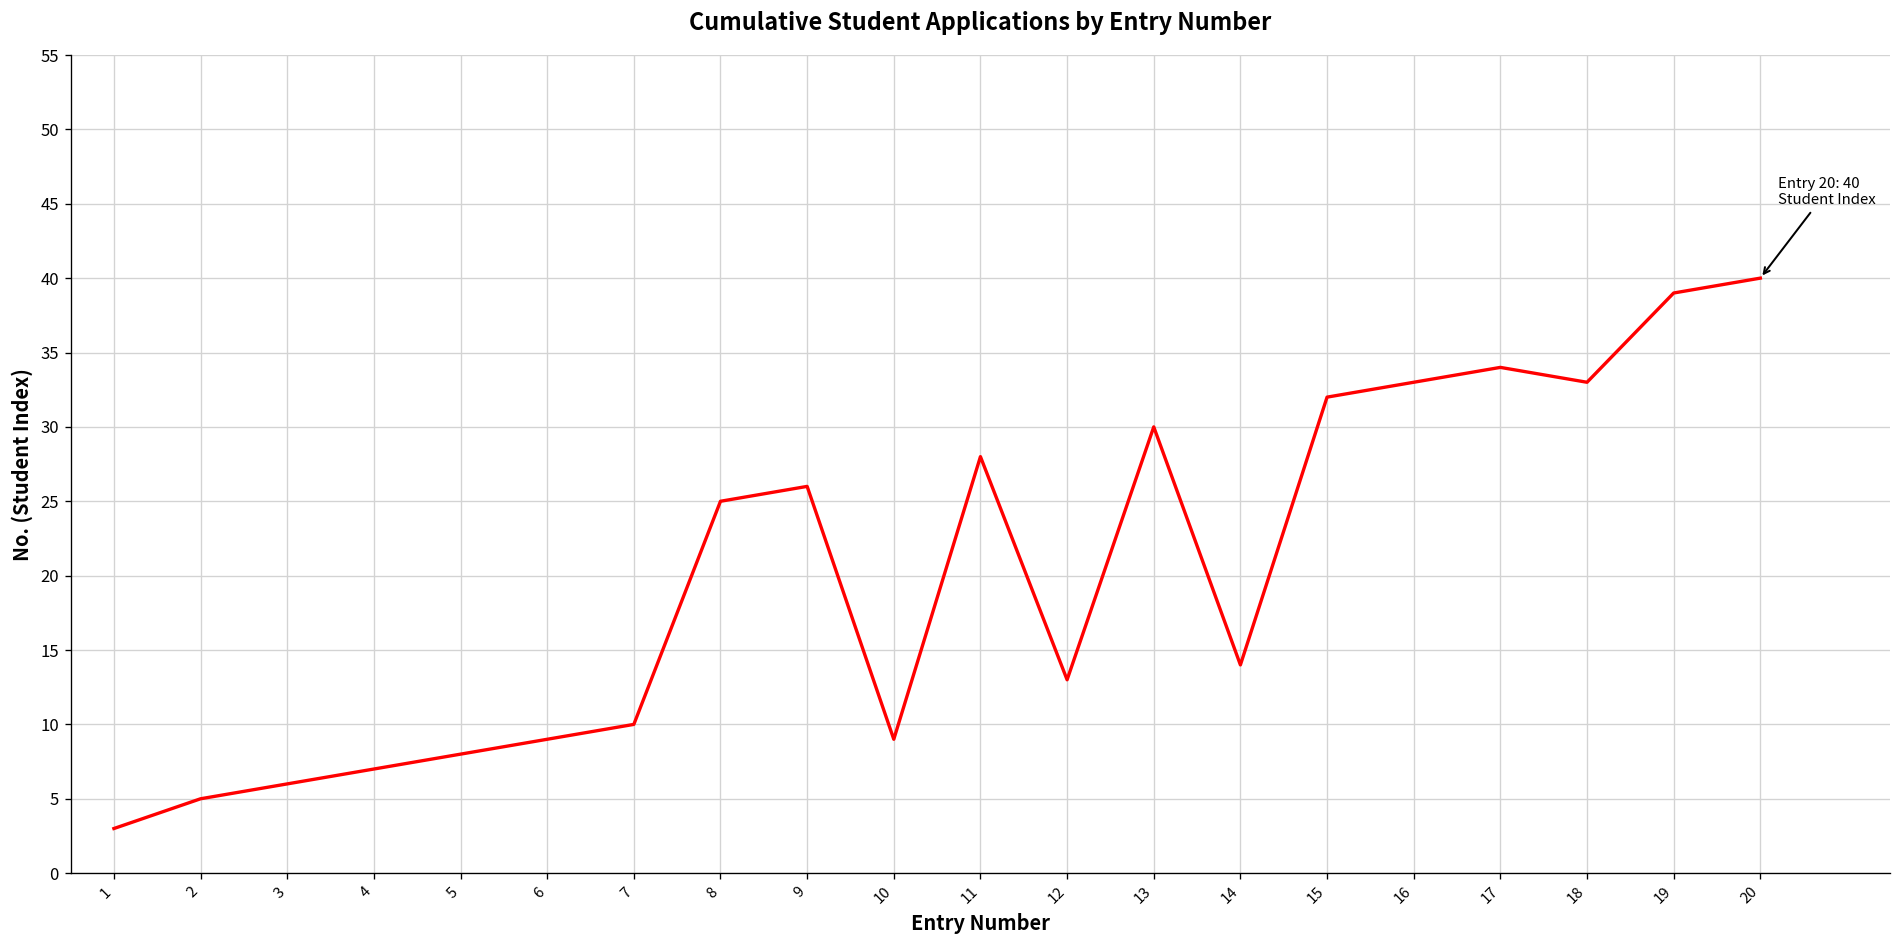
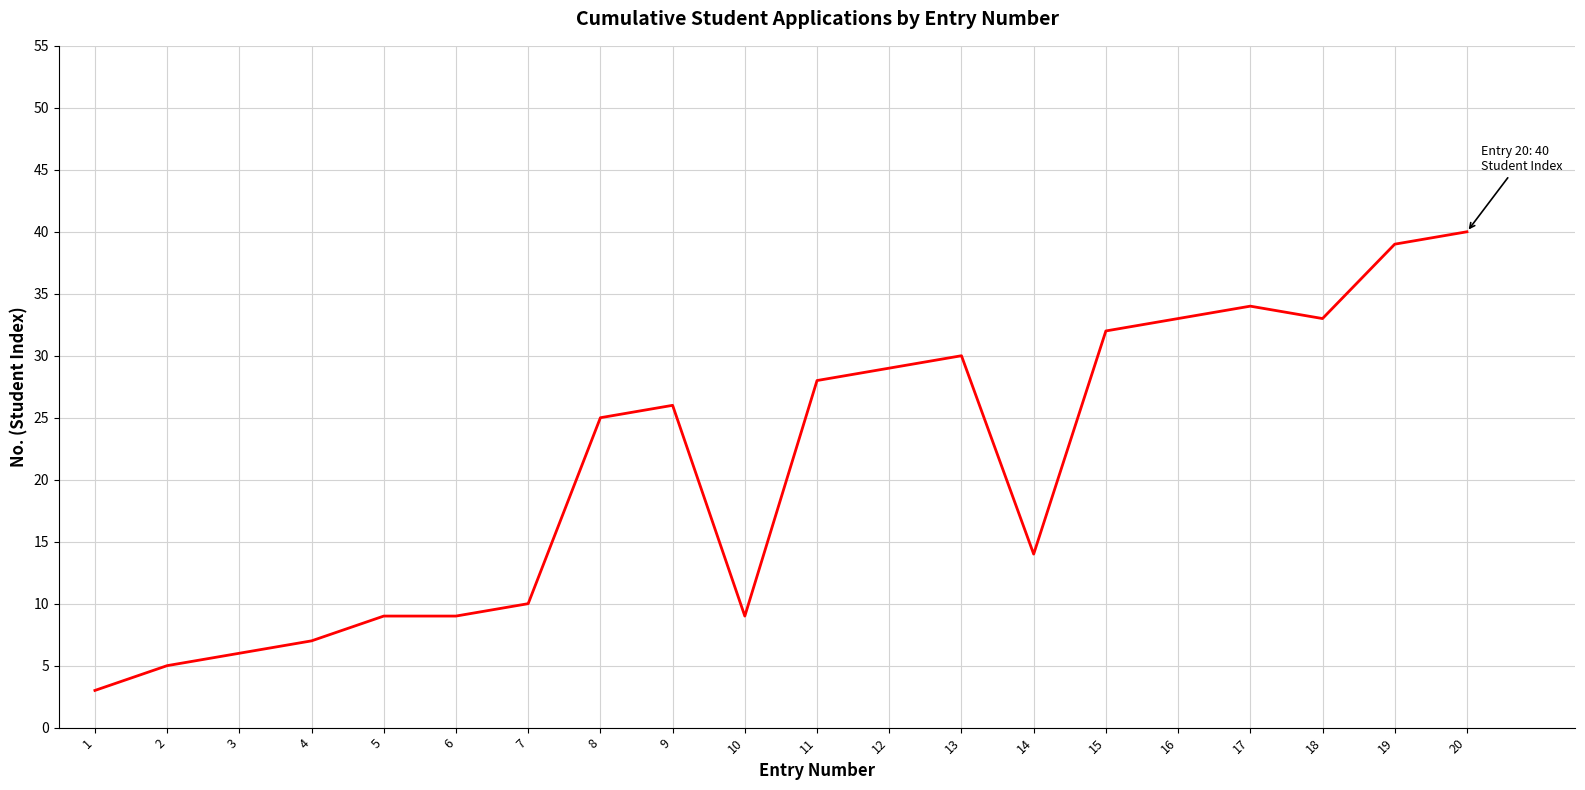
5: 8 -> 9
12: 13 -> 29
